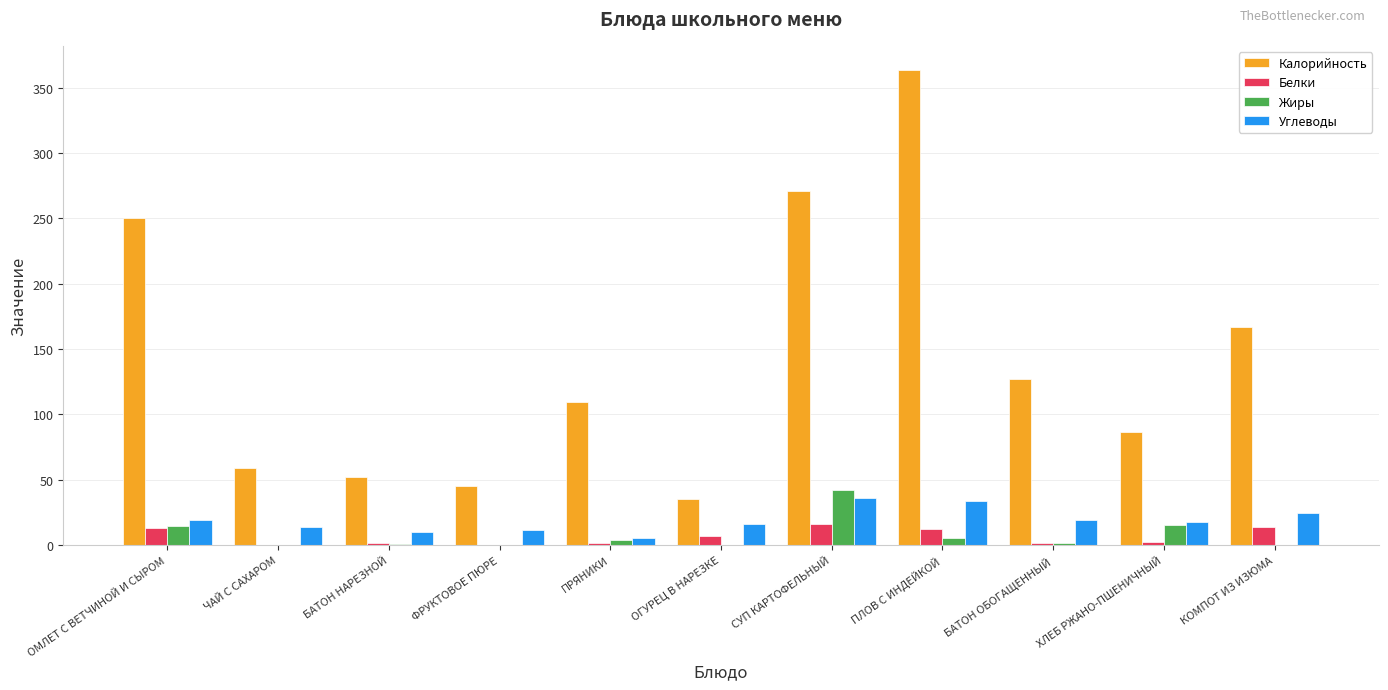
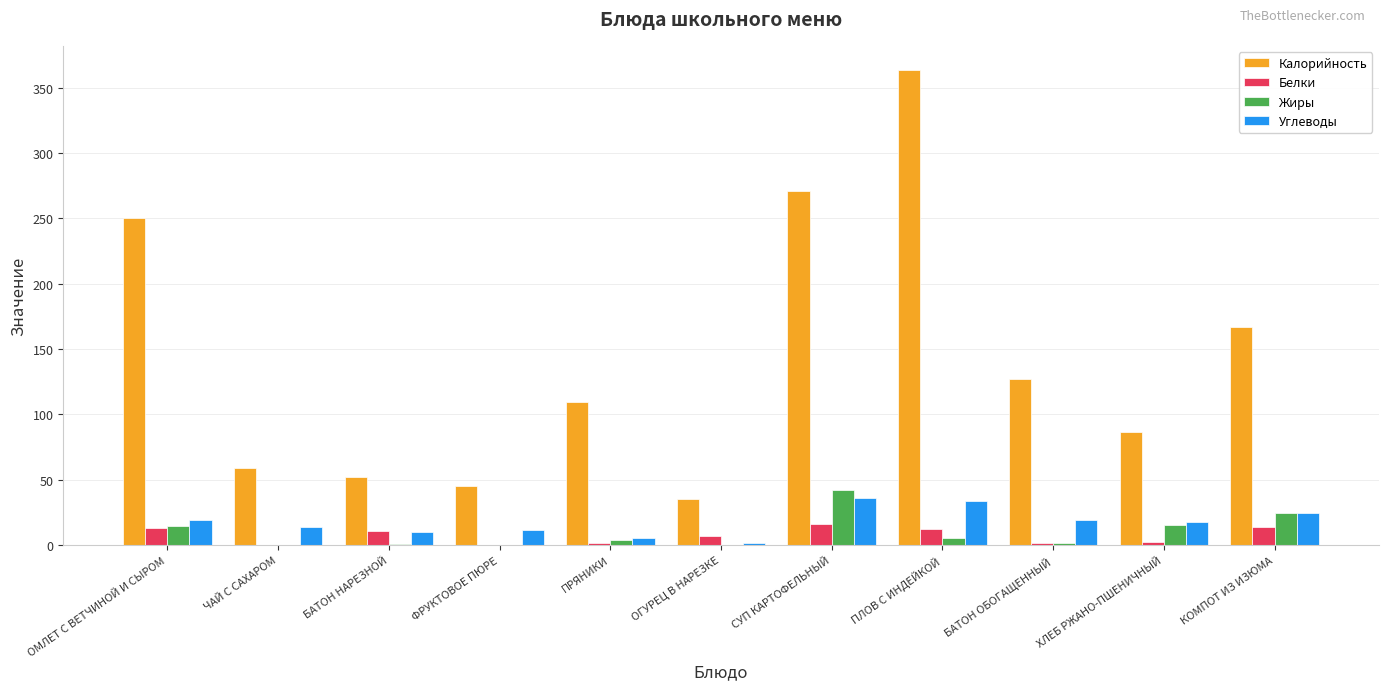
Белки, БАТОН НАРЕЗНОЙ: 1 -> 11
Углеводы, ОГУРЕЦ В НАРЕЗКЕ: 16 -> 2
Жиры, КОМПОТ ИЗ ИЗЮМА: 0 -> 25
